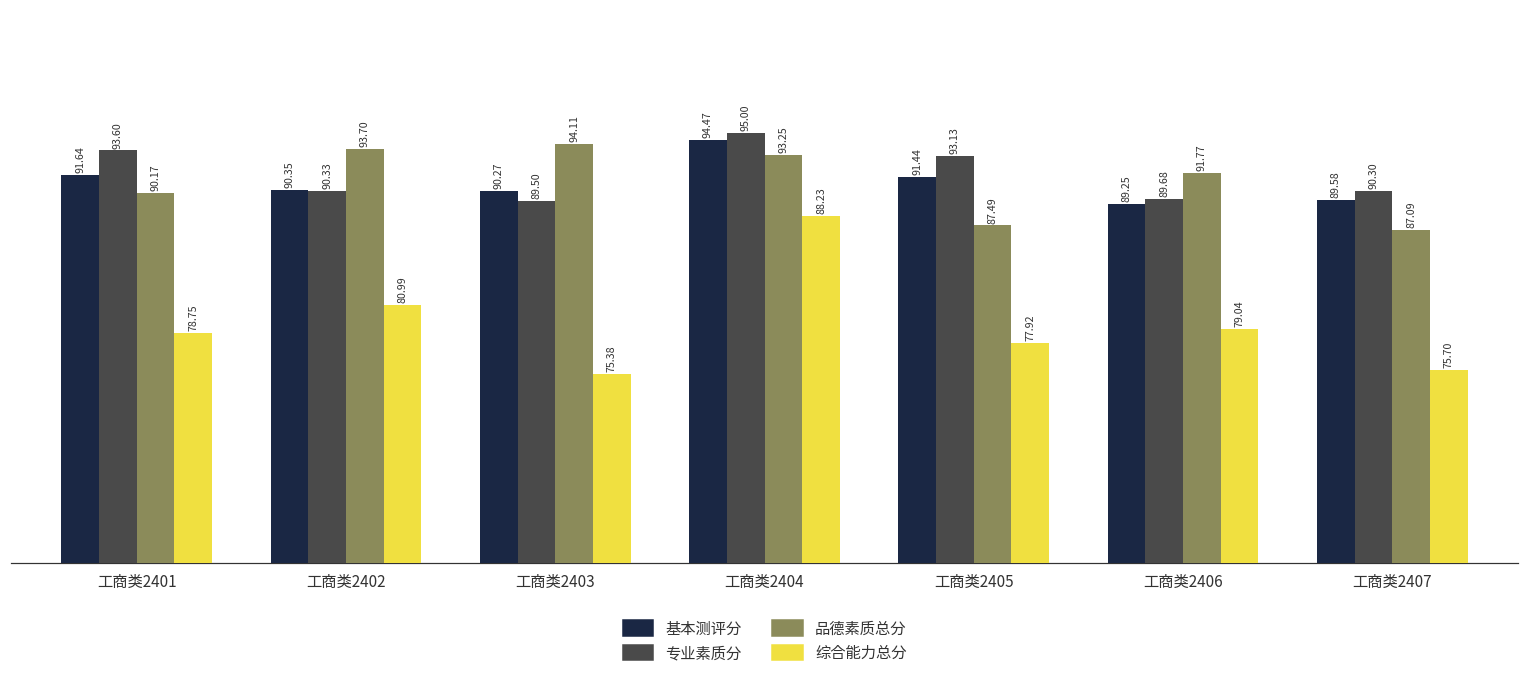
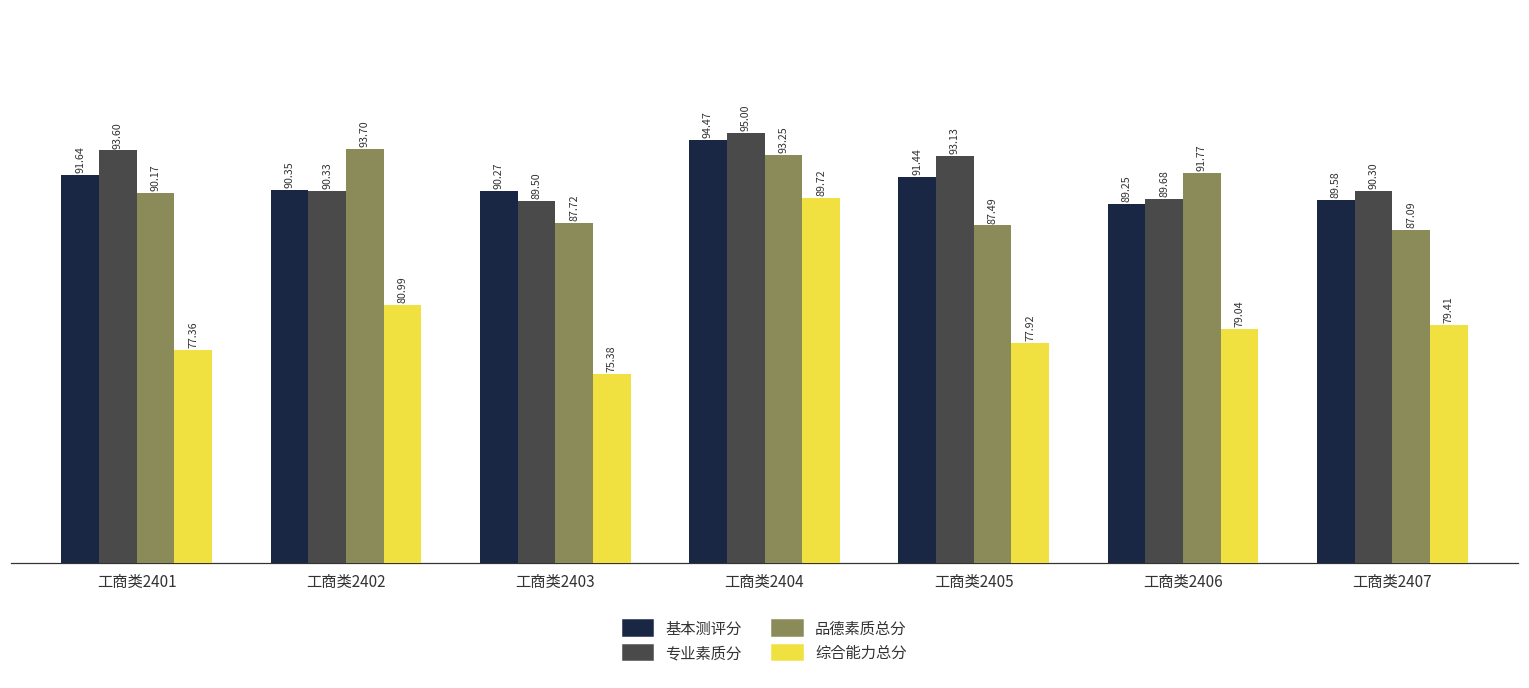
综合能力总分, 工商类2401: 78.75 -> 77.36
品德素质总分, 工商类2403: 94.11 -> 87.72
综合能力总分, 工商类2404: 88.23 -> 89.72
综合能力总分, 工商类2407: 75.70 -> 79.41
